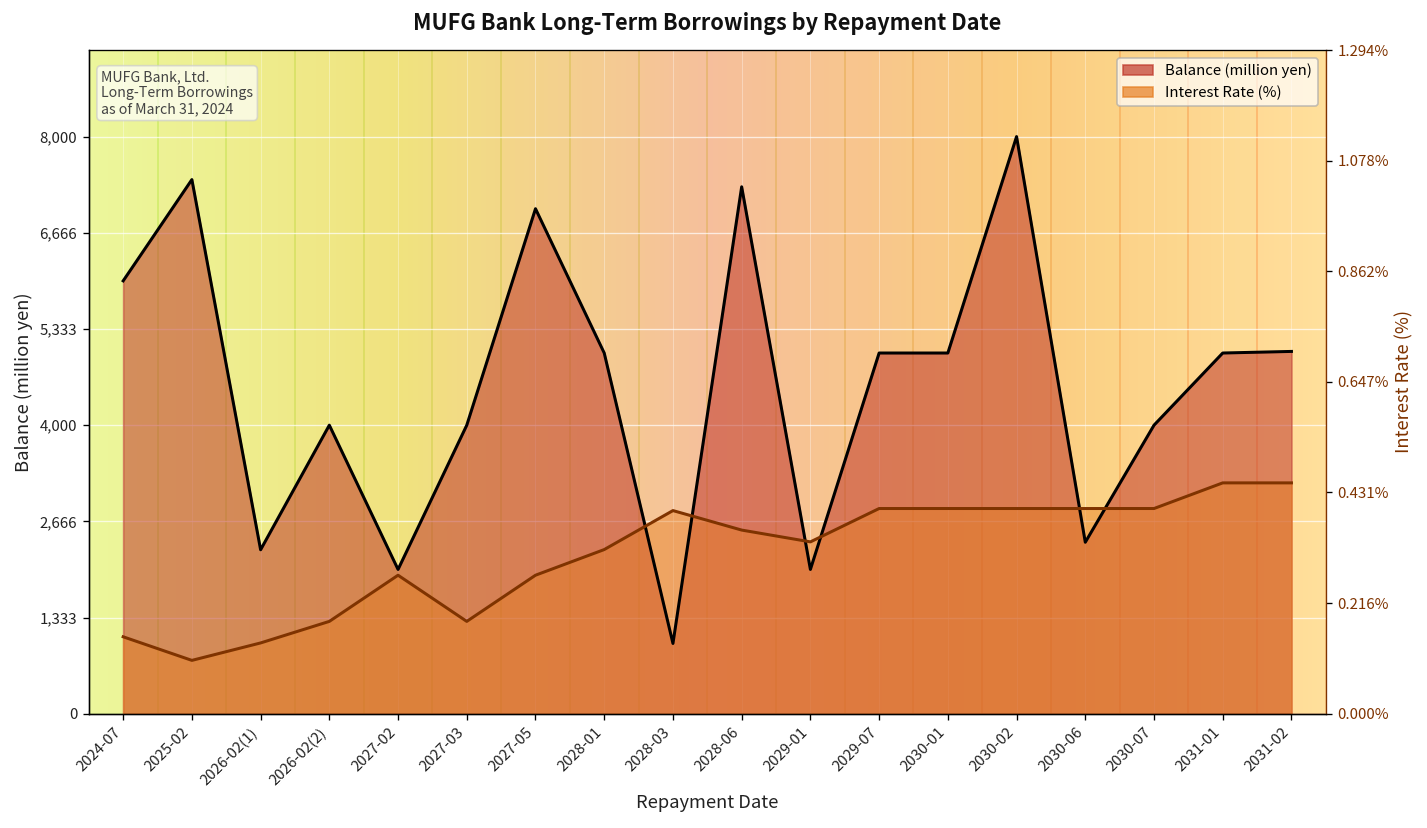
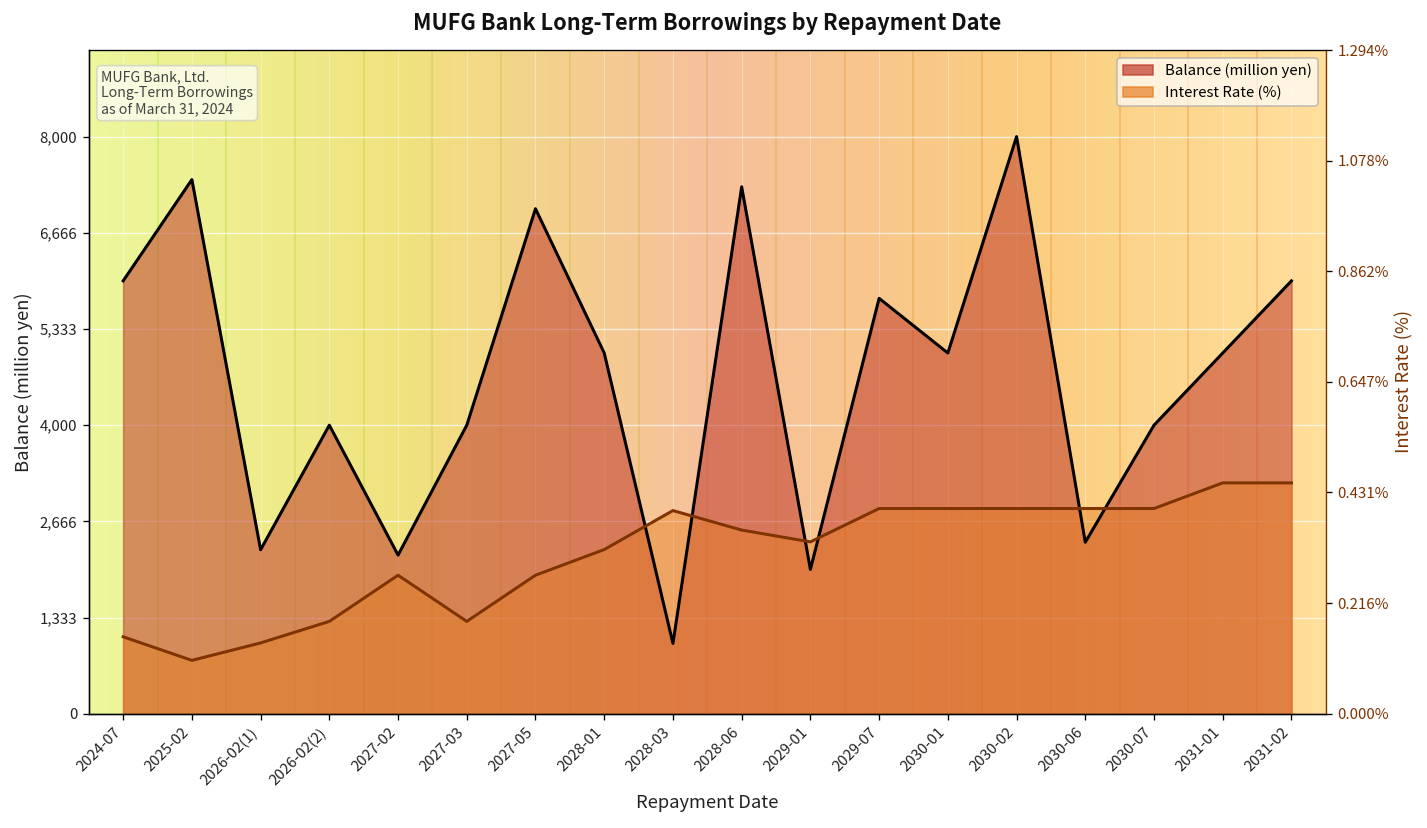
Balance (million yen), 2027-02: 2,000 -> 2,200
Balance (million yen), 2029-07: 5,000 -> 5,800
Balance (million yen), 2031-02: 5,000 -> 6,000
